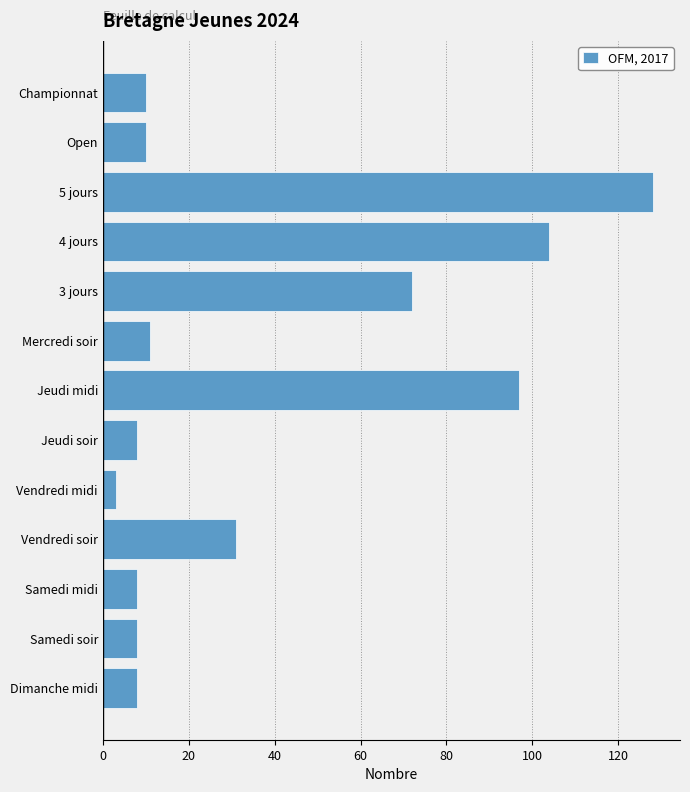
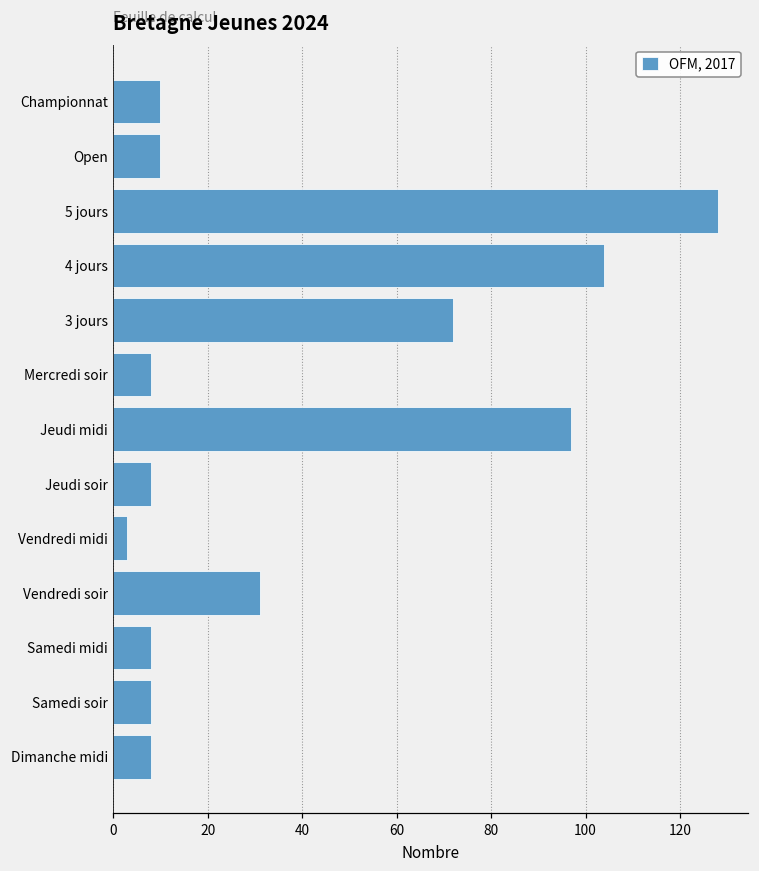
Mercredi soir: 11 -> 8
